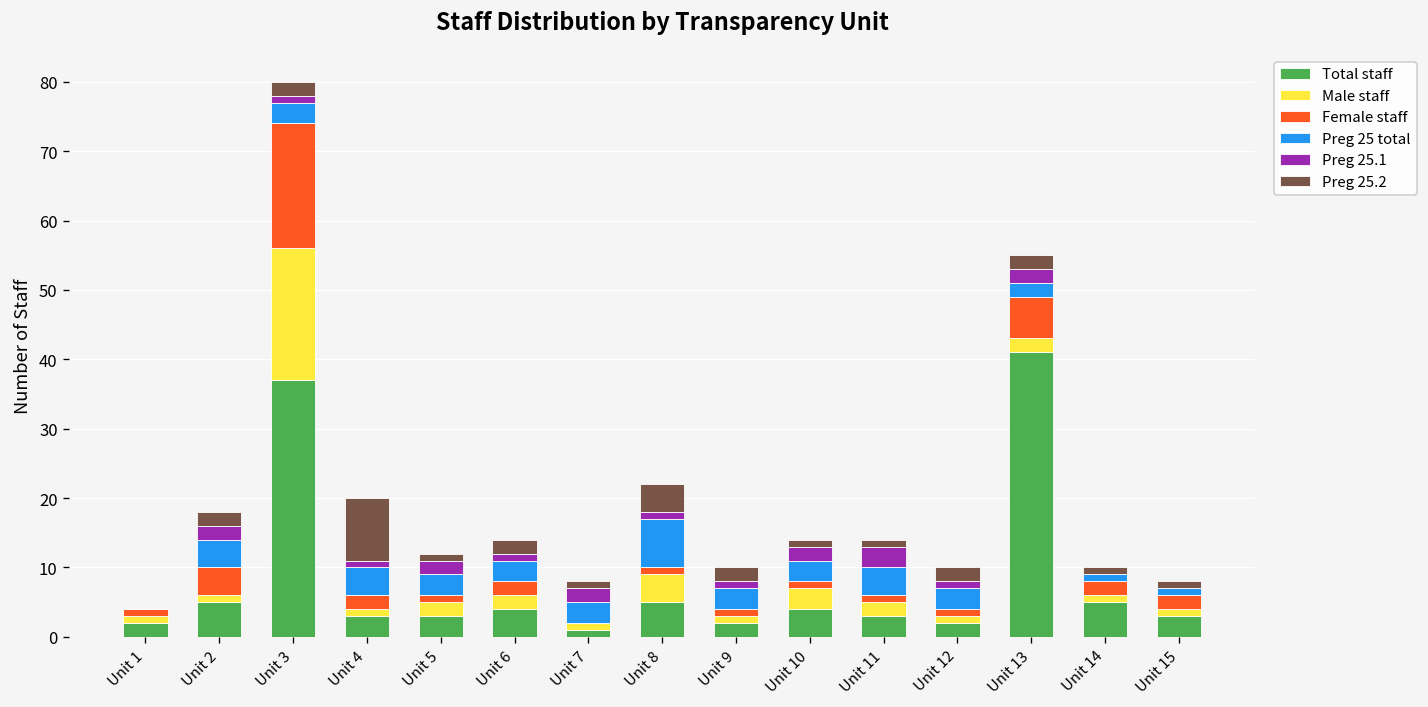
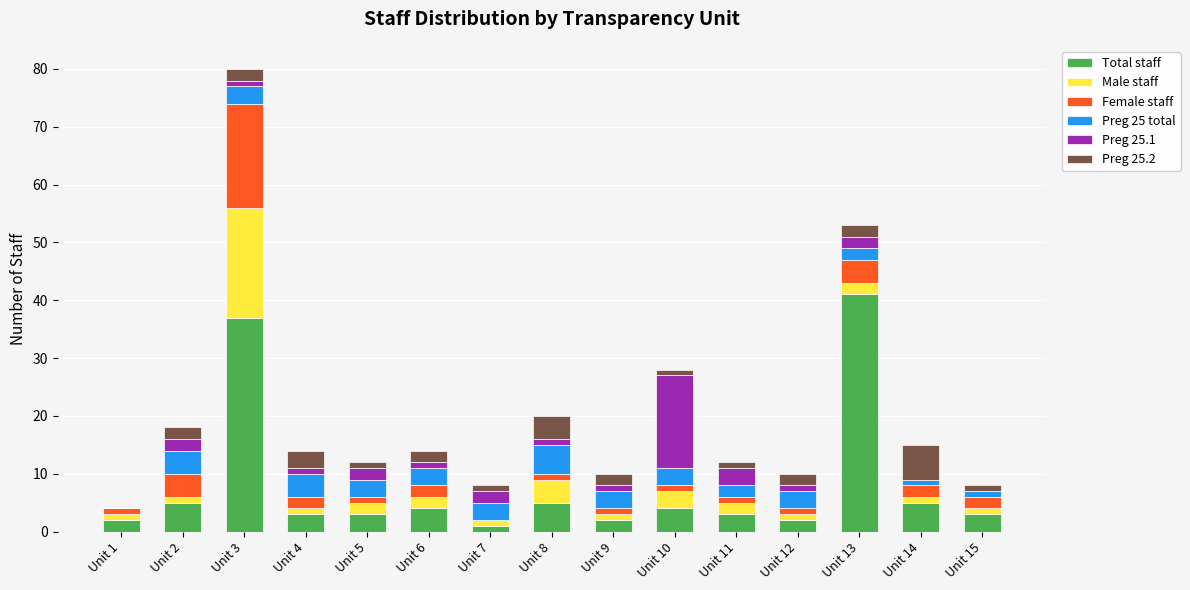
Preg 25.2, Unit 4: 9 -> 3
Preg 25 total, Unit 8: 7 -> 5
Preg 25.1, Unit 10: 2 -> 16
Preg 25 total, Unit 11: 4 -> 2
Female staff, Unit 13: 6 -> 4
Preg 25.2, Unit 14: 1 -> 6
